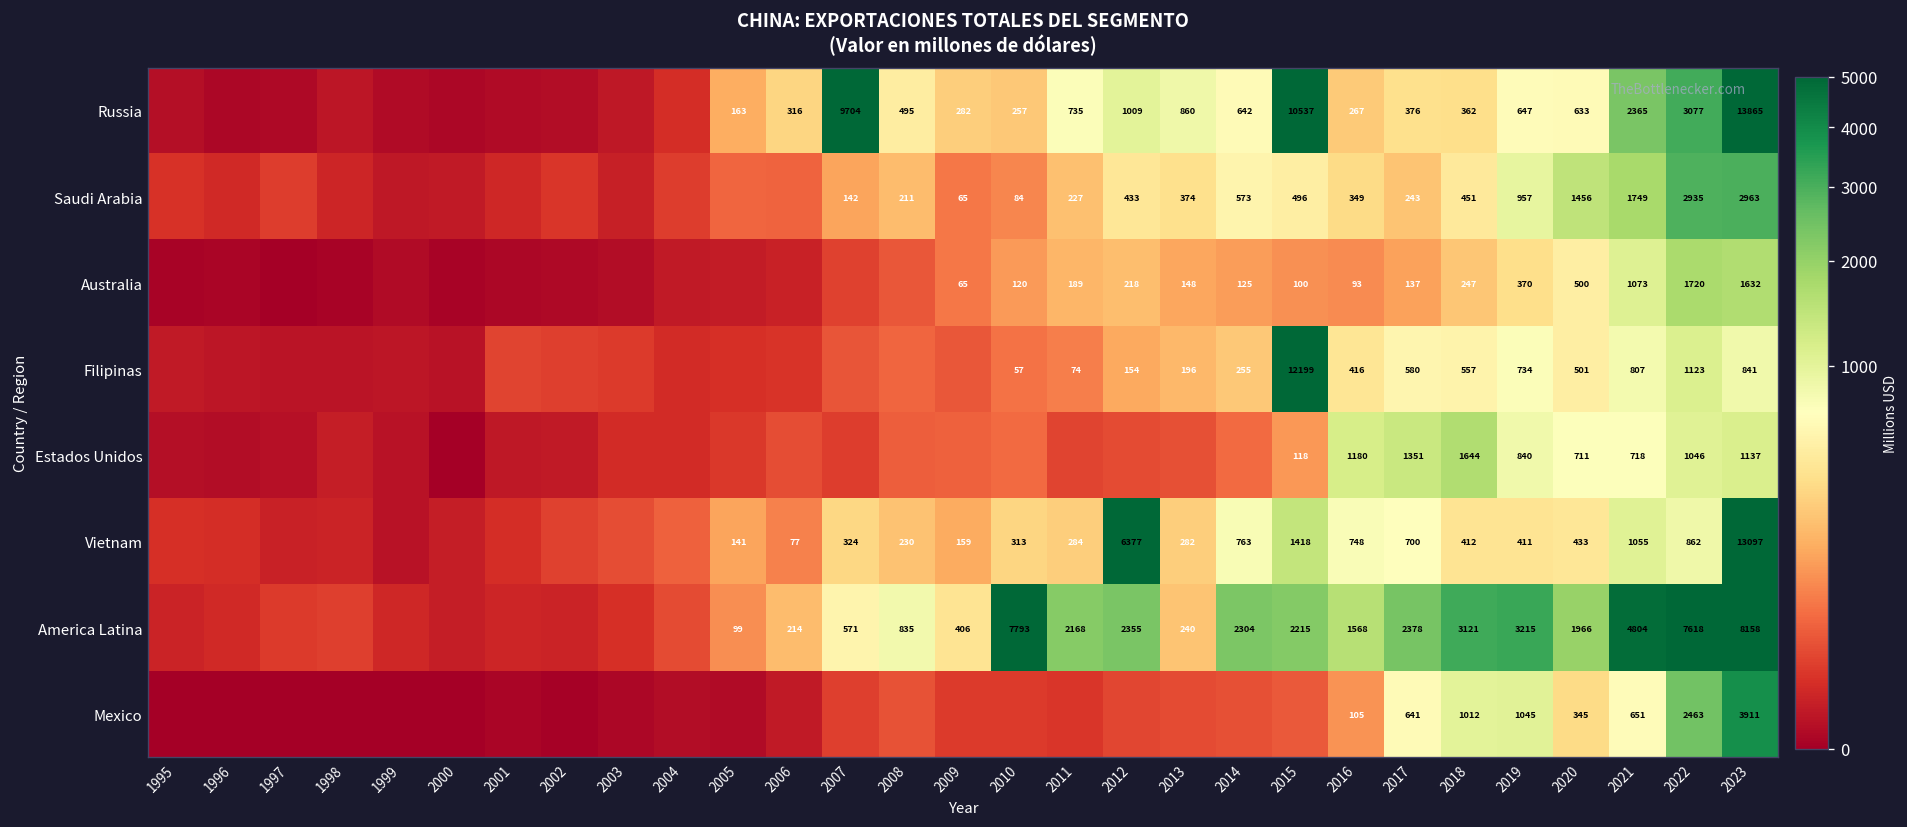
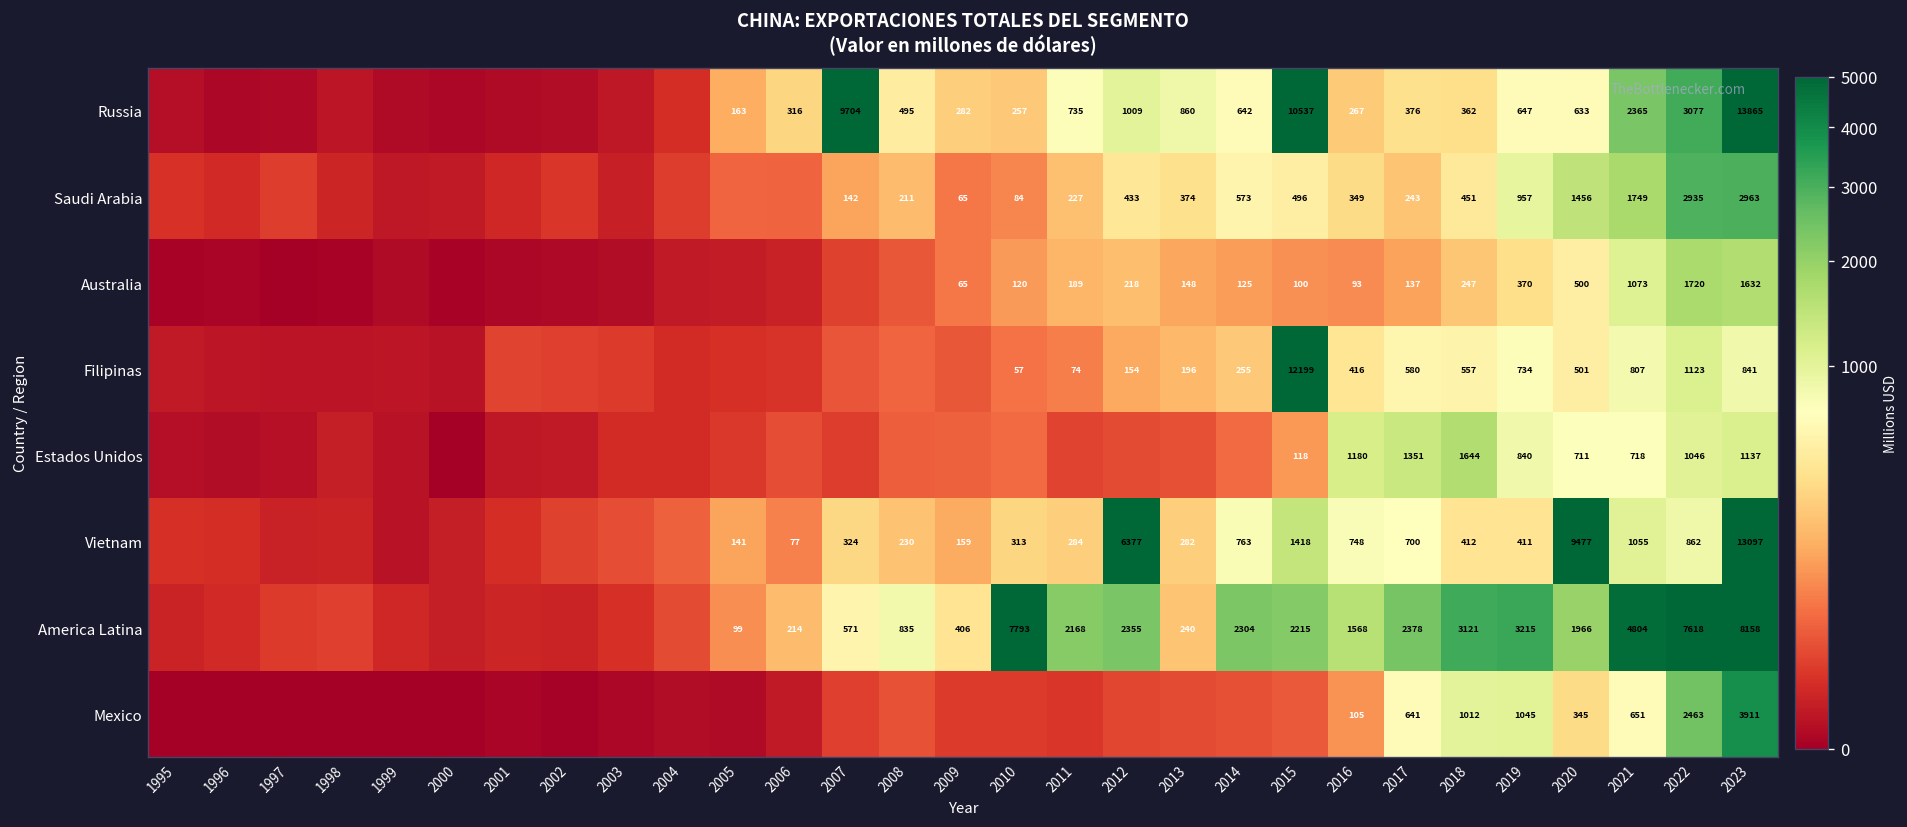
Vietnam, 2020: 433 -> 9477
